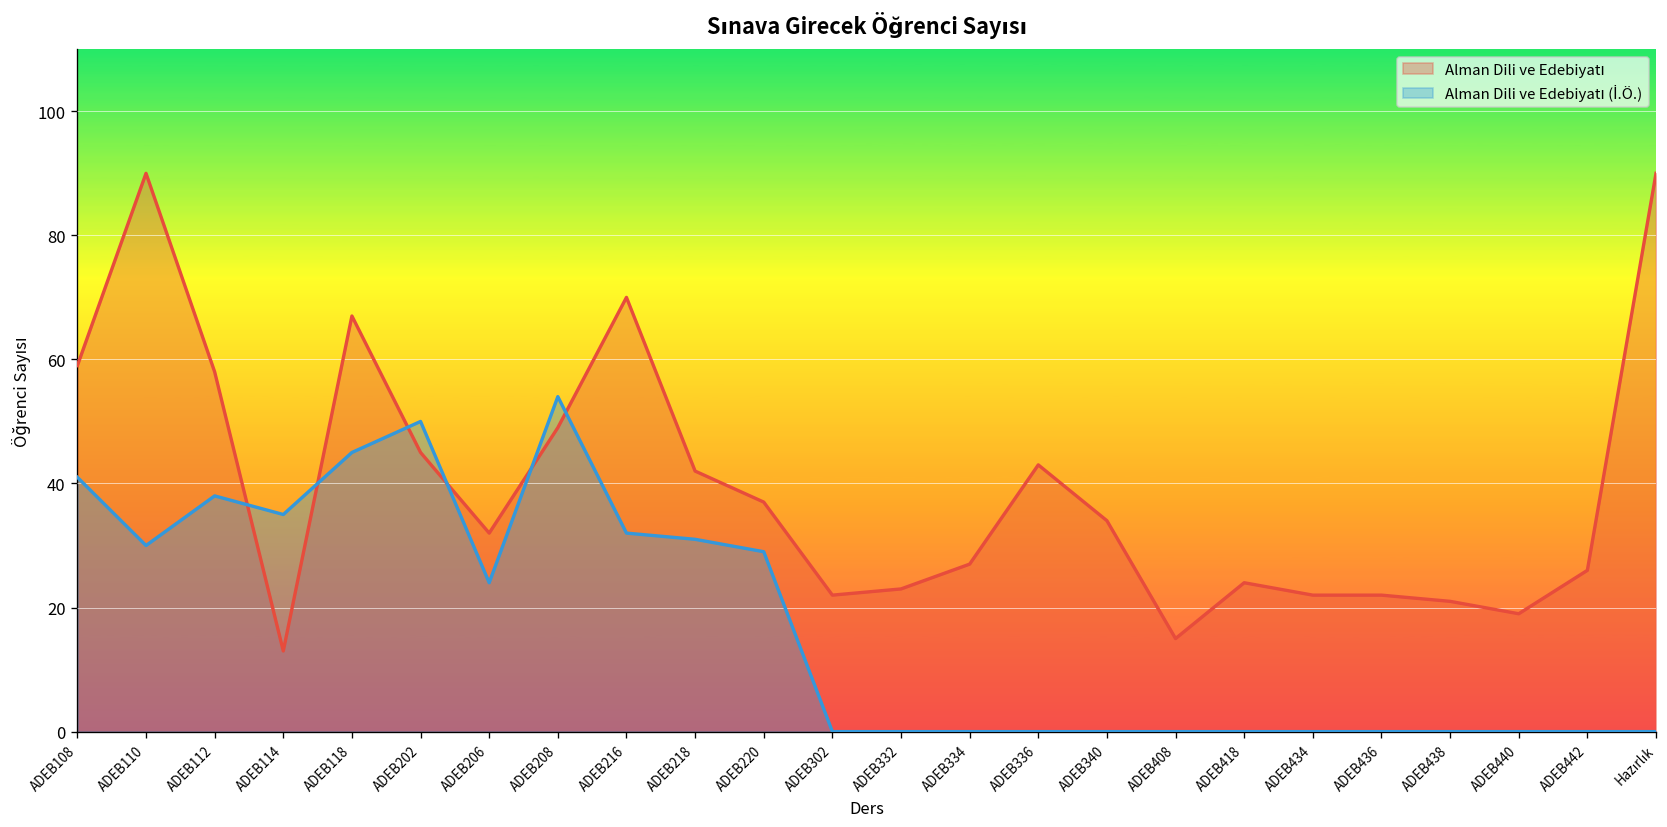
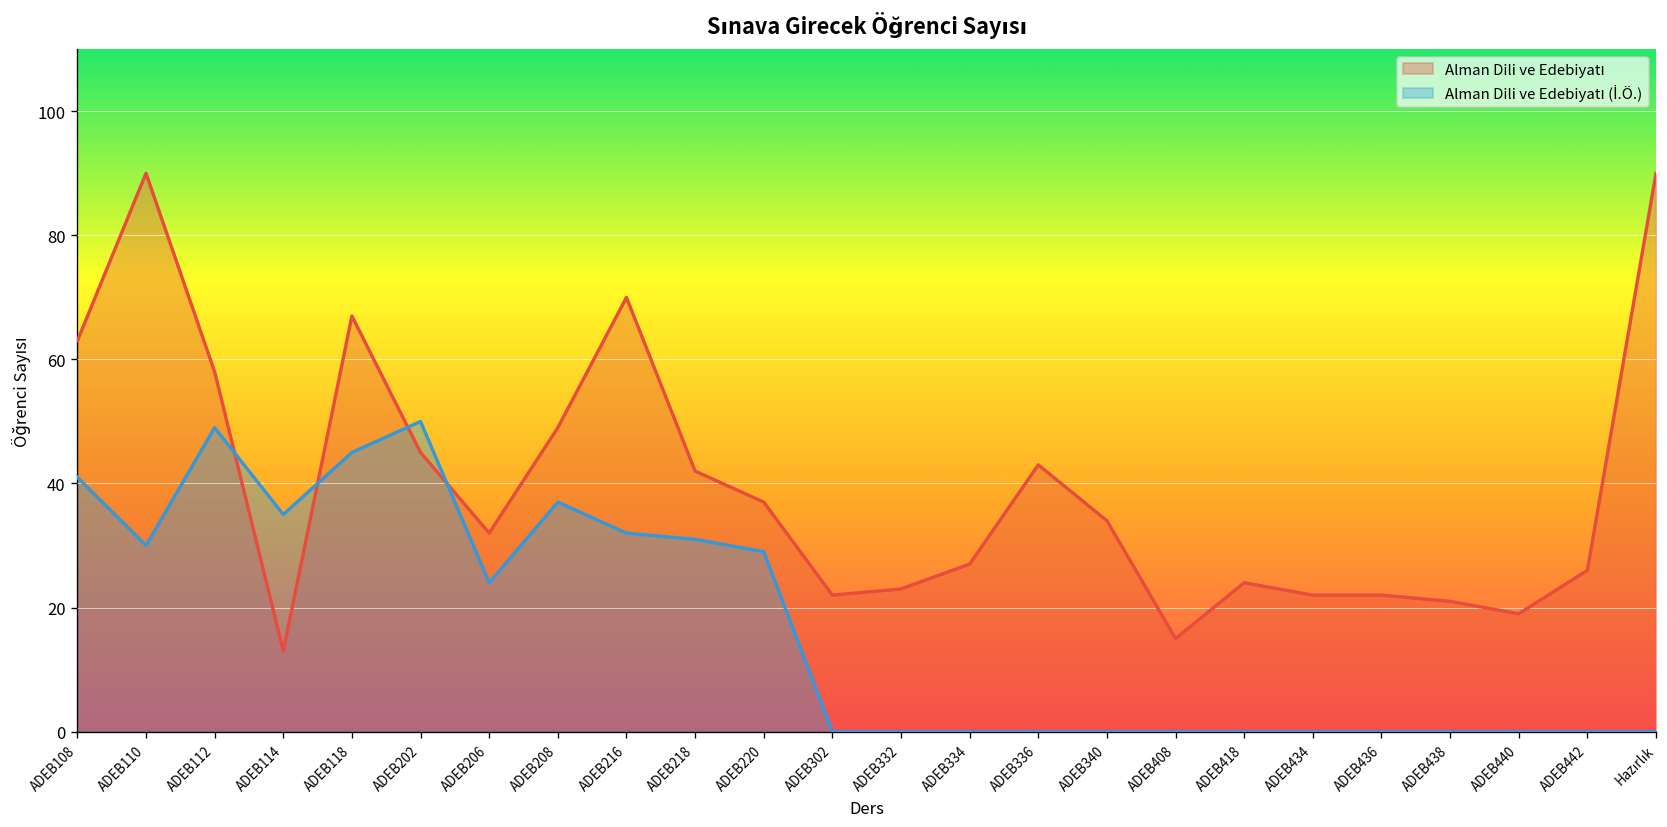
Alman Dili ve Edebiyatı, ADEB108: 59 -> 63
Alman Dili ve Edebiyatı (İ.Ö.), ADEB112: 38 -> 49
Alman Dili ve Edebiyatı (İ.Ö.), ADEB208: 54 -> 37
